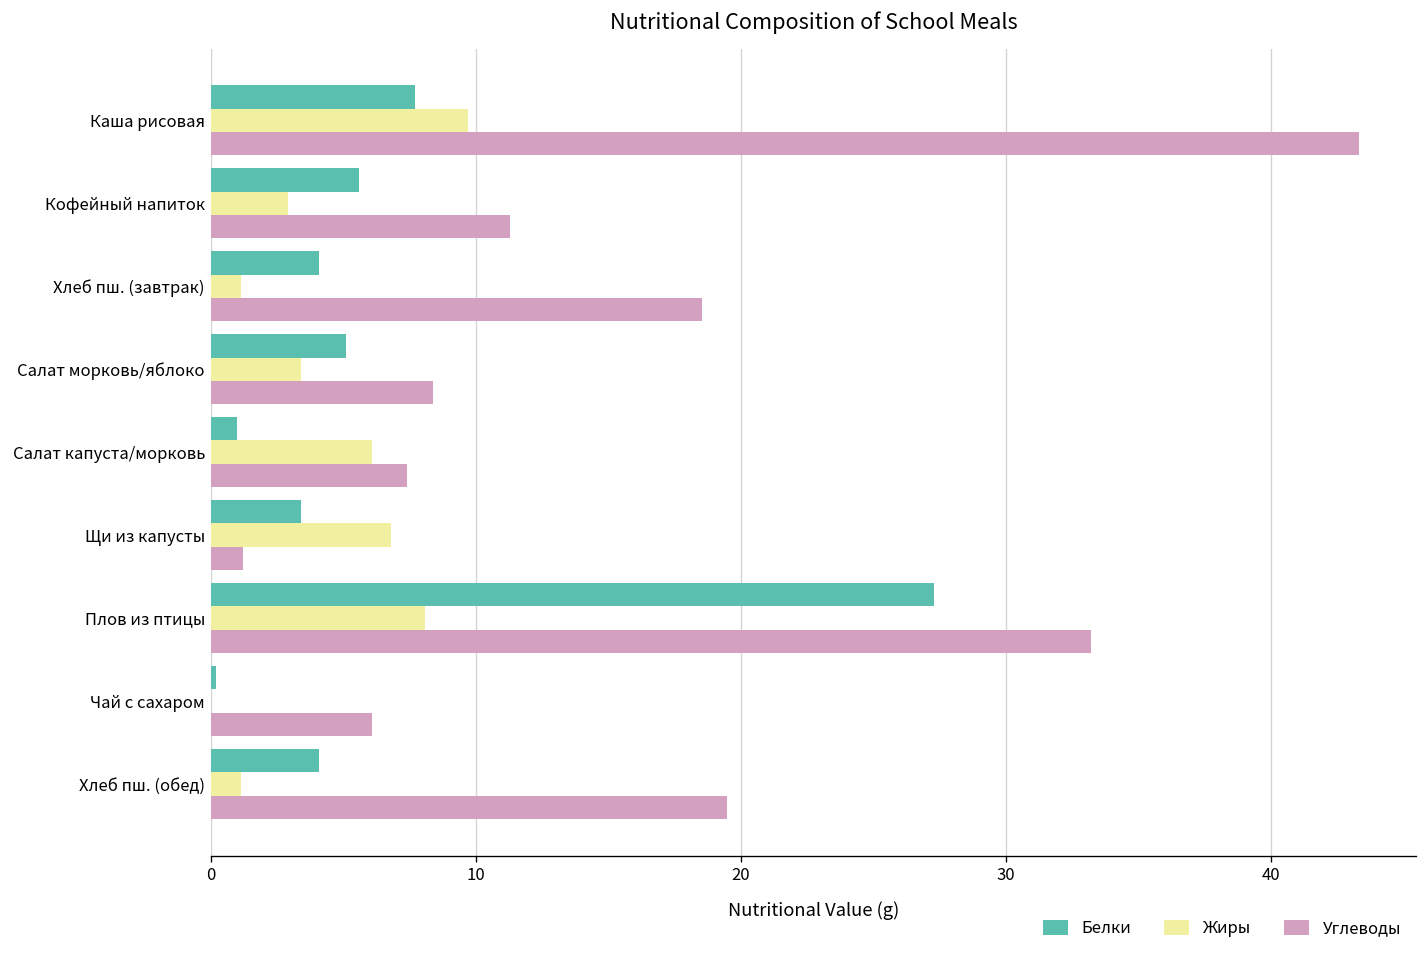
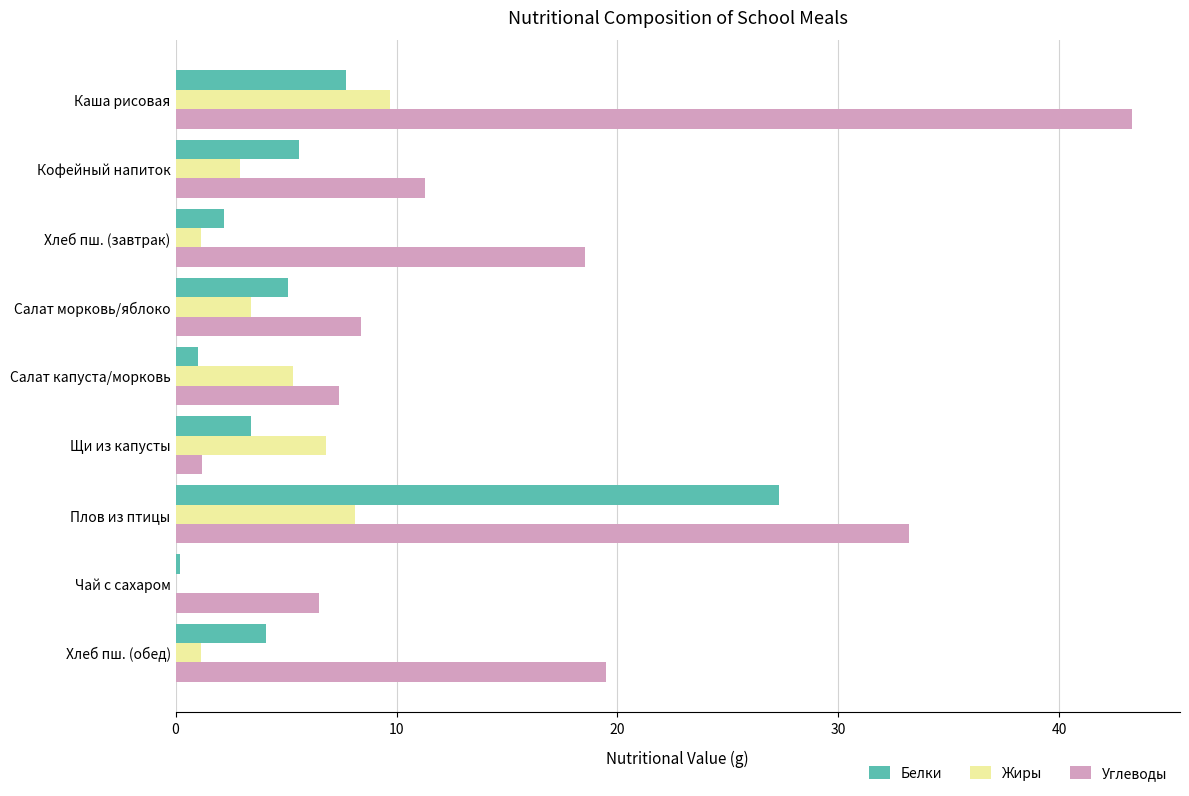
Белки, Хлеб пш. (завтрак): 4.1 -> 2.2
Жиры, Салат капуста/морковь: 6.1 -> 5.3
Углеводы, Чай с сахаром: 6.1 -> 6.5
